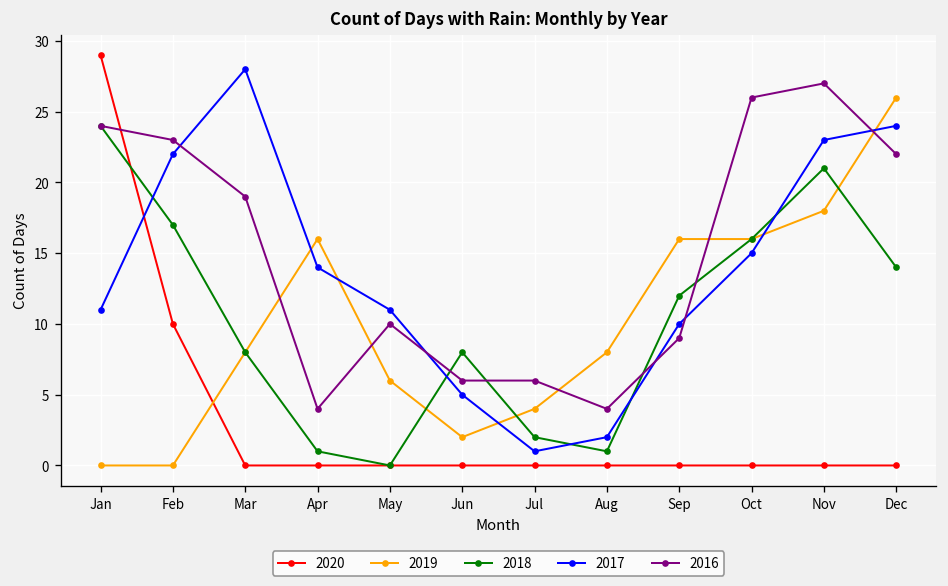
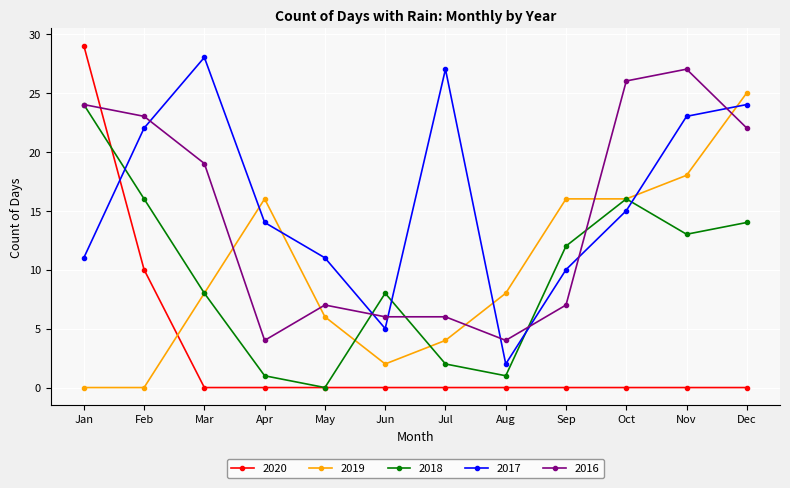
2018, Feb: 17 -> 16
2016, May: 10 -> 7
2017, Jul: 1 -> 27
2016, Sep: 9 -> 7
2018, Nov: 21 -> 13
2019, Dec: 26 -> 25
